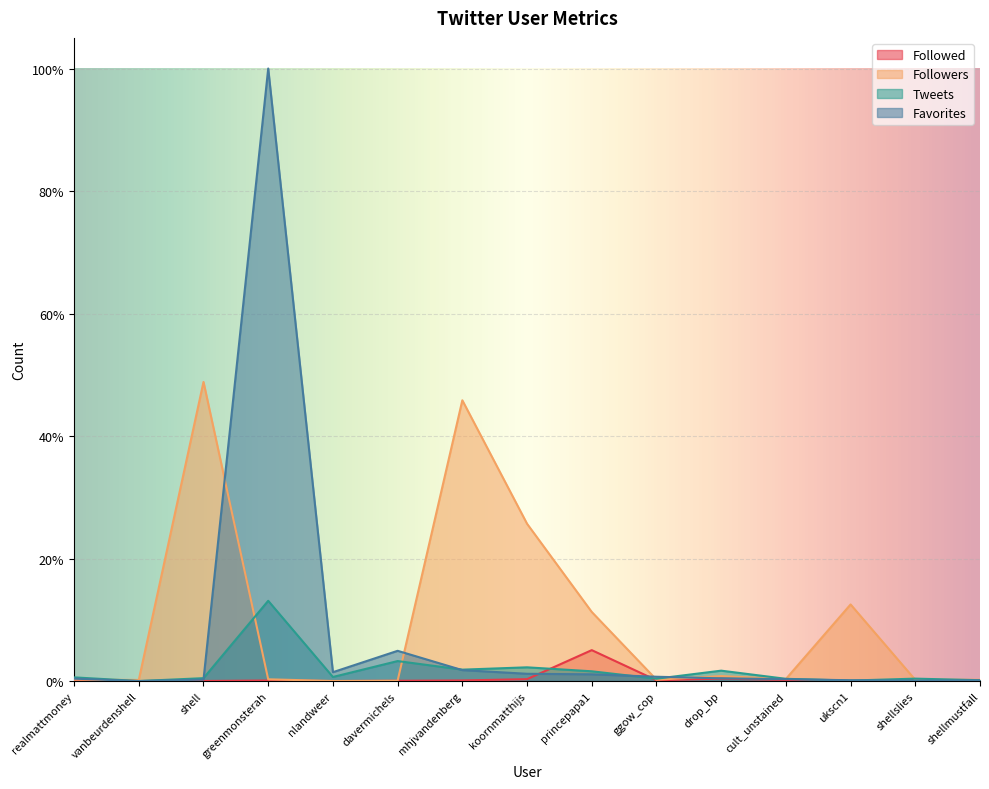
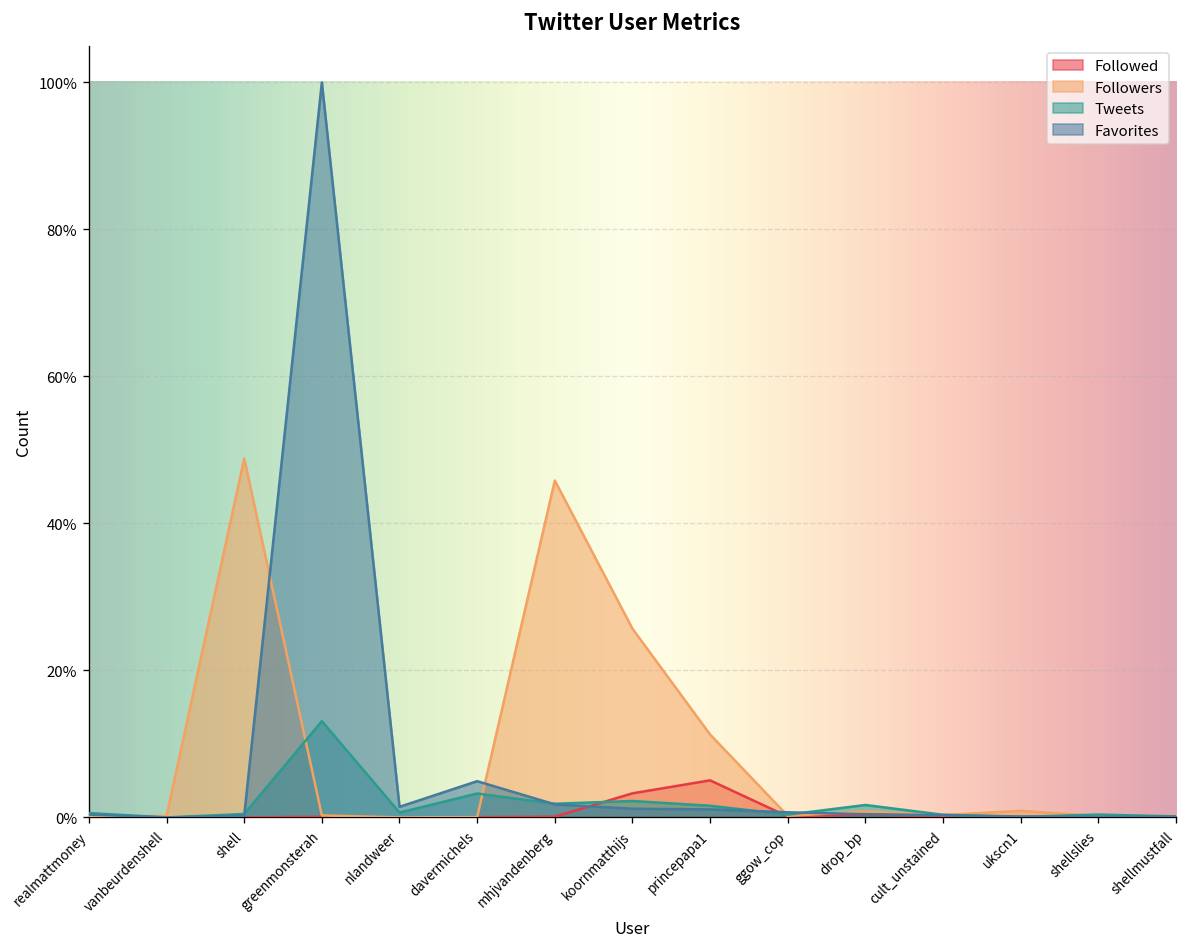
Followed, koornmatthijs: 0% -> 3%
Followers, ukscn1: 13% -> 1%
